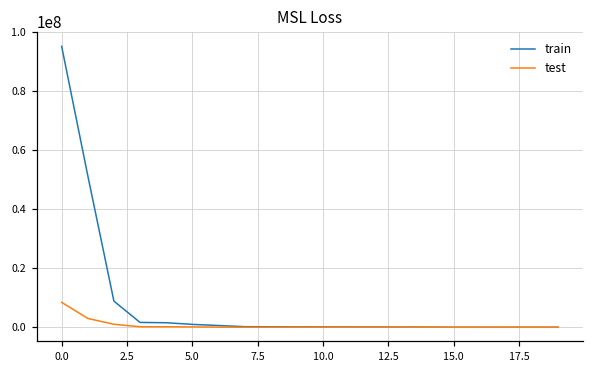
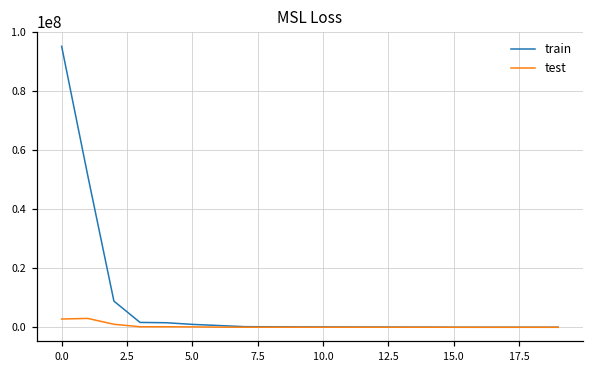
test, 0.0: 8000000 -> 3000000
